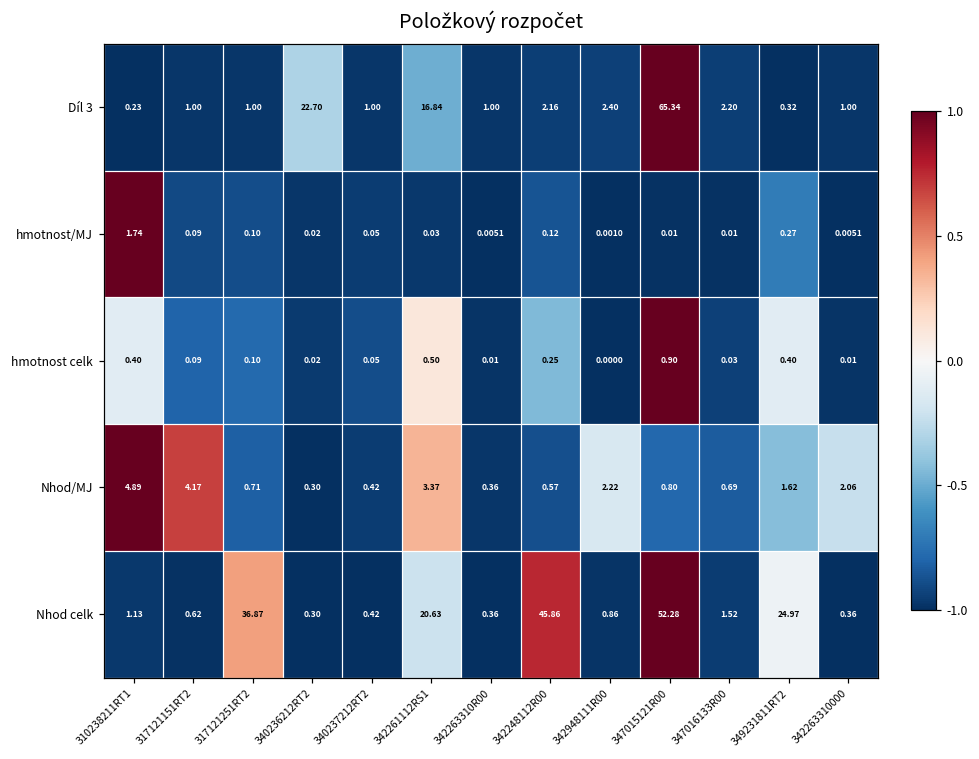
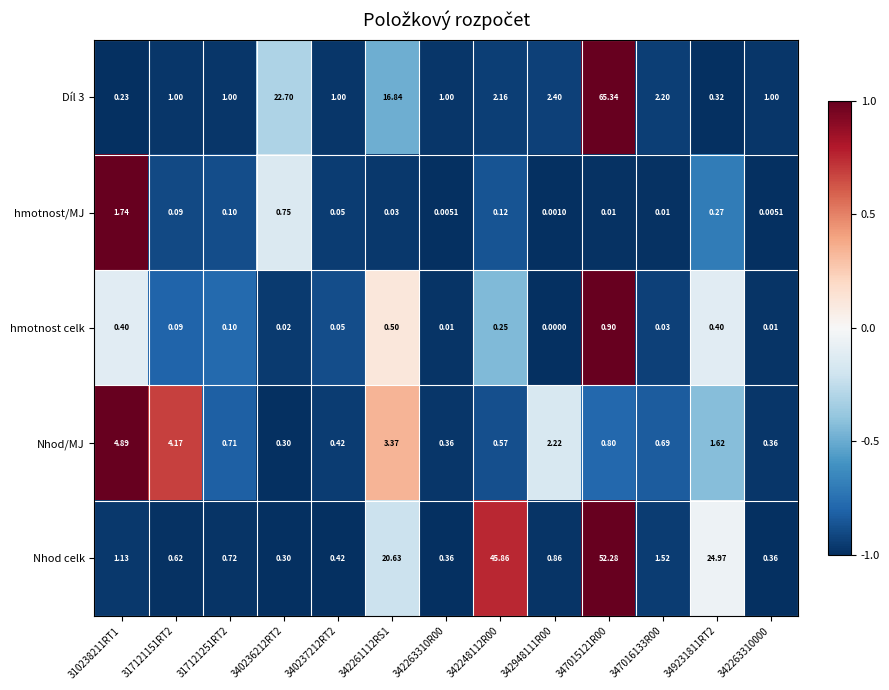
hmotnost/MJ, 340236212RT2: 0.02 -> 0.75
Nhod/MJ, 342263310000: 2.06 -> 0.36
Nhod celk, 317121251RT2: 36.87 -> 0.72
